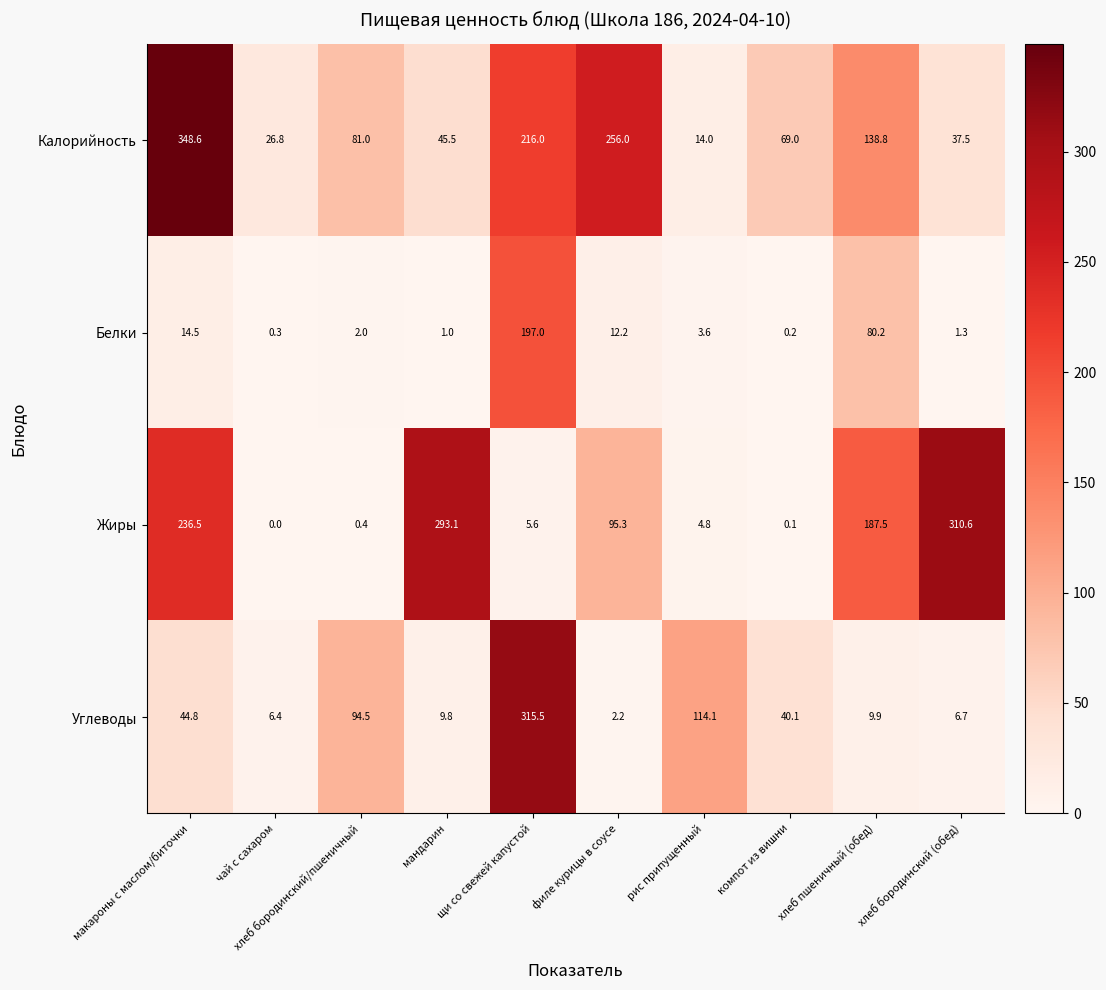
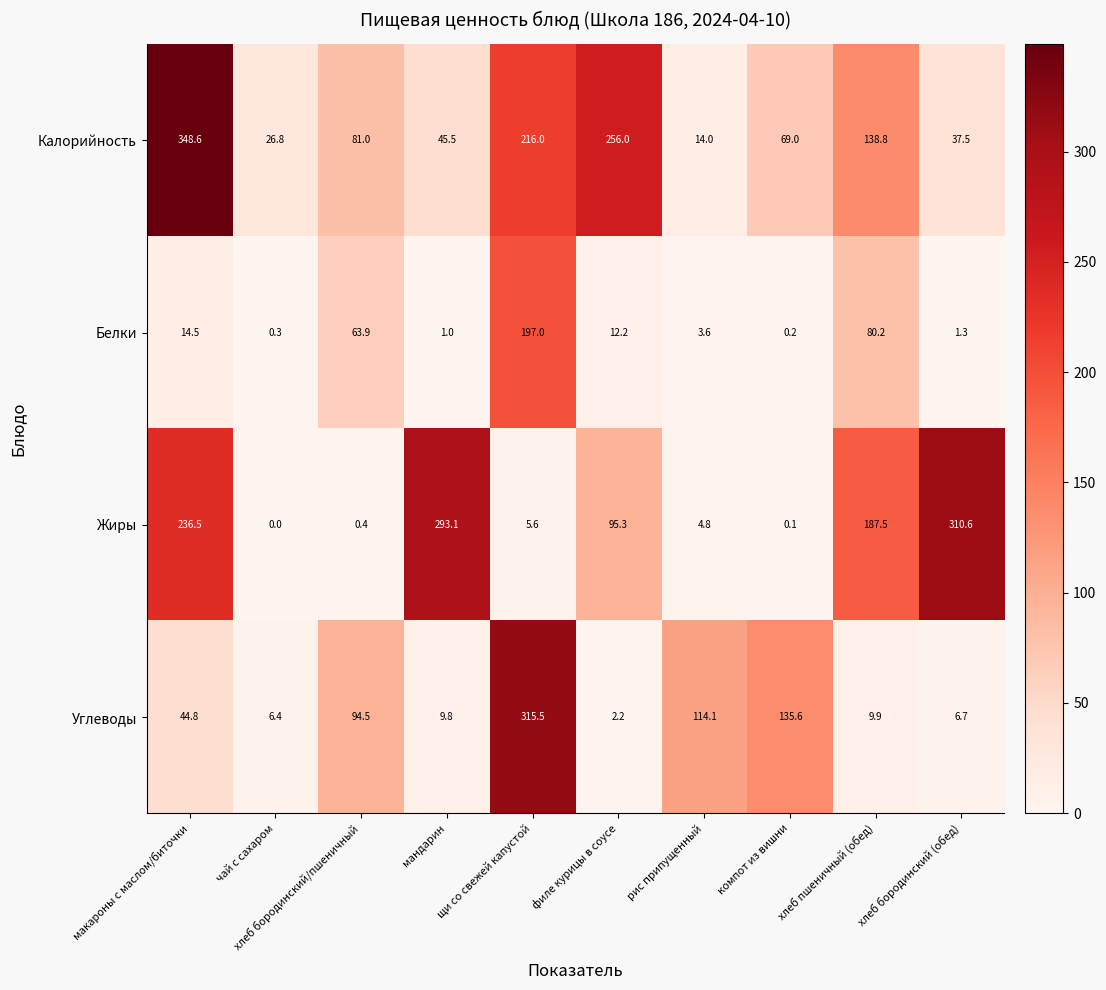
Белки, хлеб бородинский/пшеничный: 2.0 -> 63.9
Углеводы, компот из вишни: 40.1 -> 135.6
